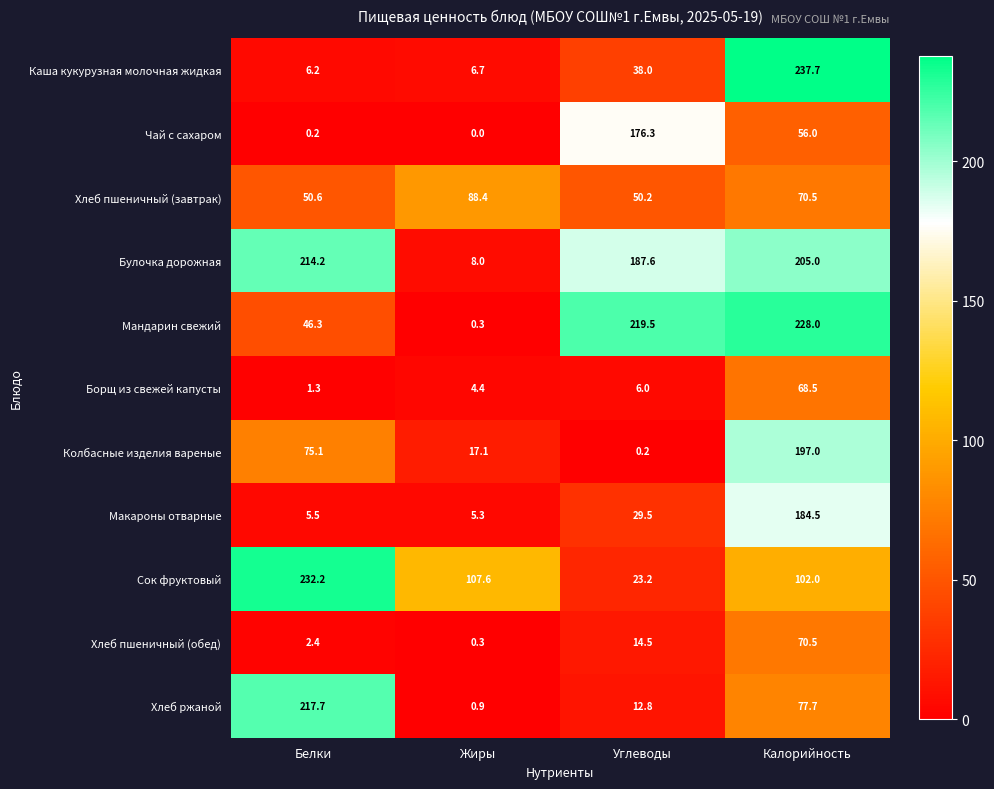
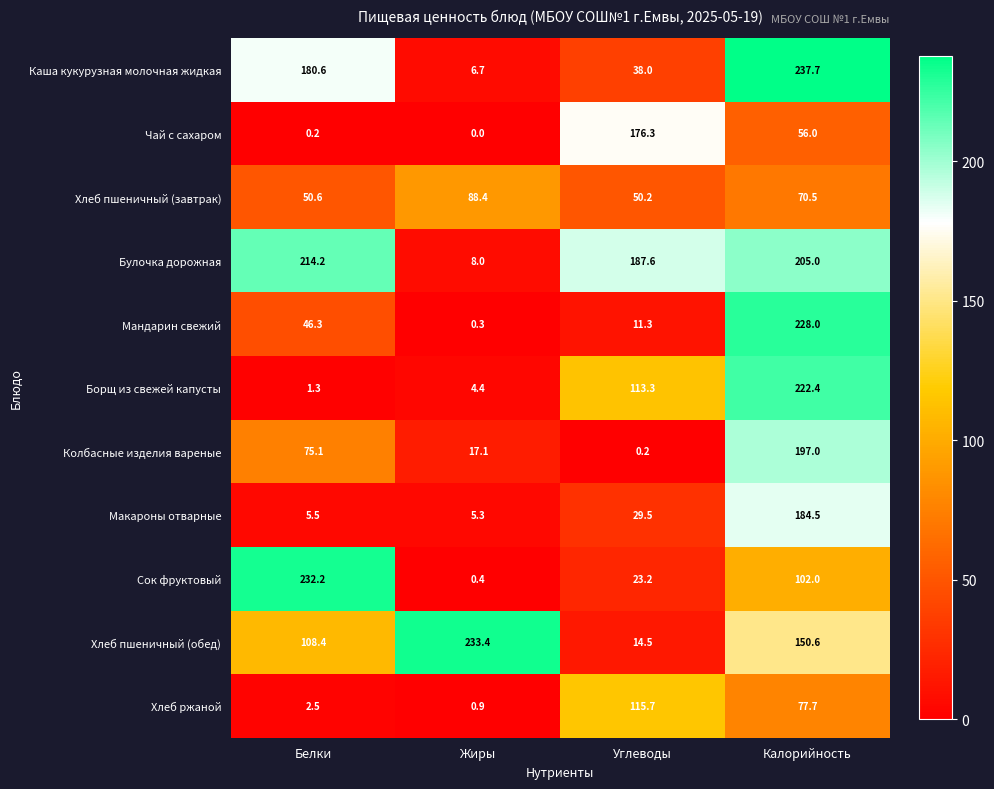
Каша кукурузная молочная жидкая, Белки: 6.2 -> 180.6
Мандарин свежий, Углеводы: 219.5 -> 11.3
Борщ из свежей капусты, Углеводы: 6.0 -> 113.3
Борщ из свежей капусты, Калорийность: 68.5 -> 222.4
Сок фруктовый, Жиры: 107.6 -> 0.4
Хлеб пшеничный (обед), Белки: 2.4 -> 108.4
Хлеб пшеничный (обед), Жиры: 0.3 -> 233.4
Хлеб пшеничный (обед), Калорийность: 70.5 -> 150.6
Хлеб ржаной, Белки: 217.7 -> 2.5
Хлеб ржаной, Углеводы: 12.8 -> 115.7
